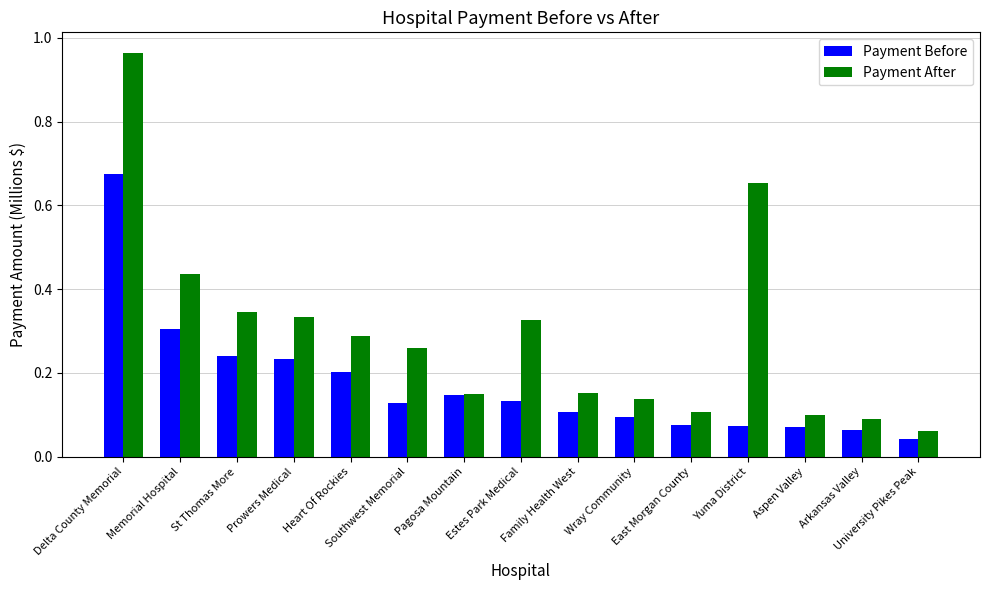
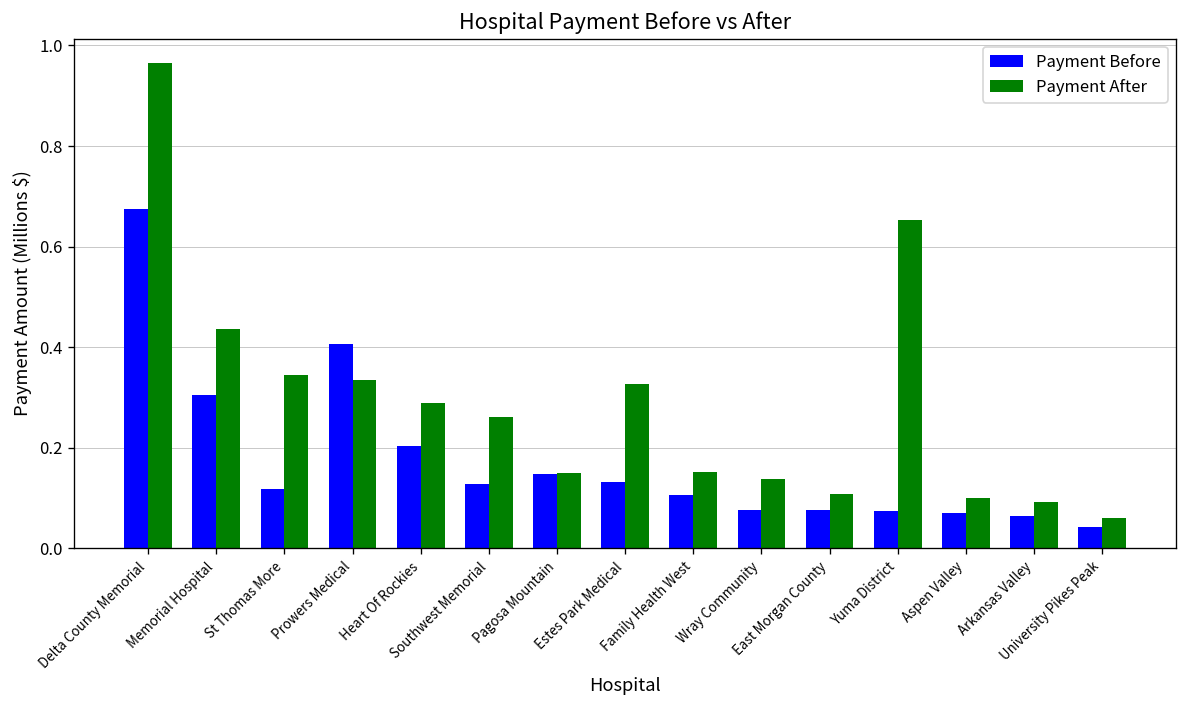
Payment Before, St Thomas More: 0.24 -> 0.12
Payment Before, Prowers Medical: 0.23 -> 0.41
Payment Before, Wray Community: 0.10 -> 0.08
